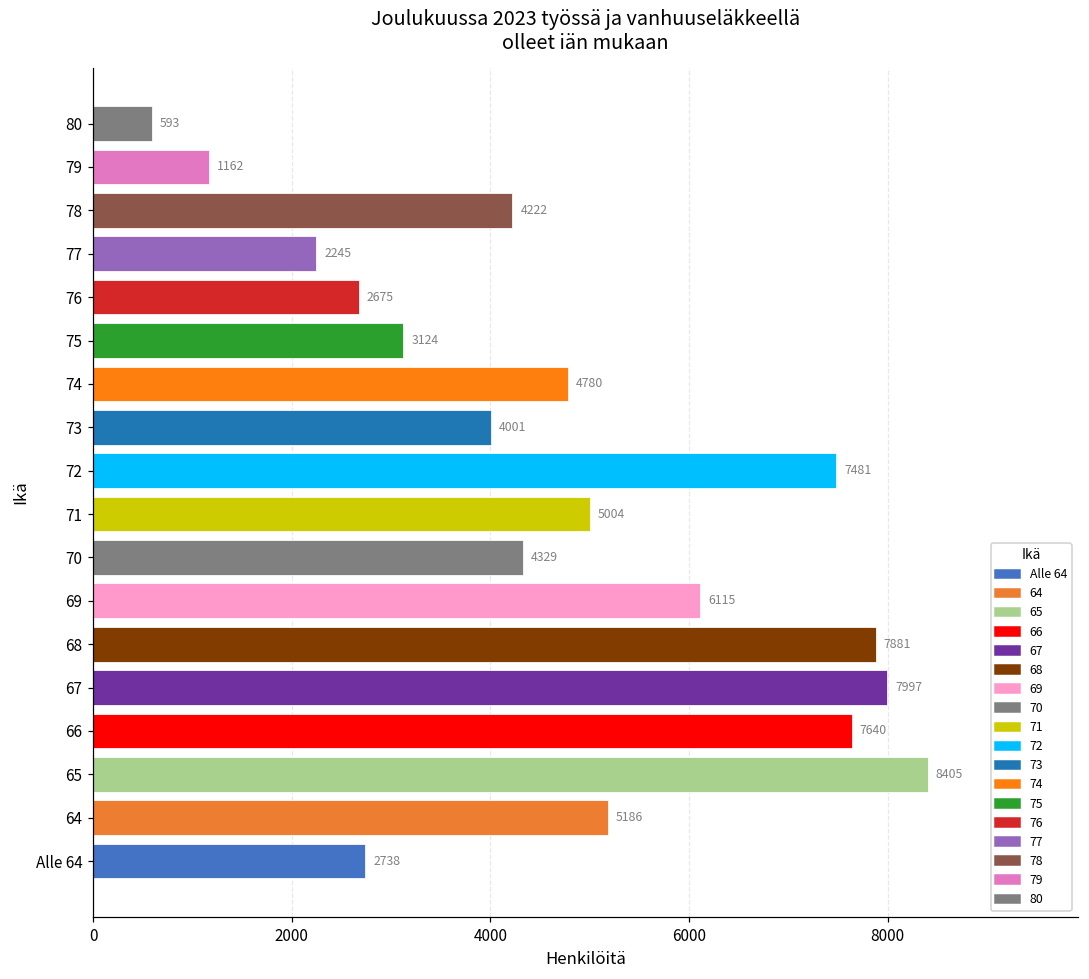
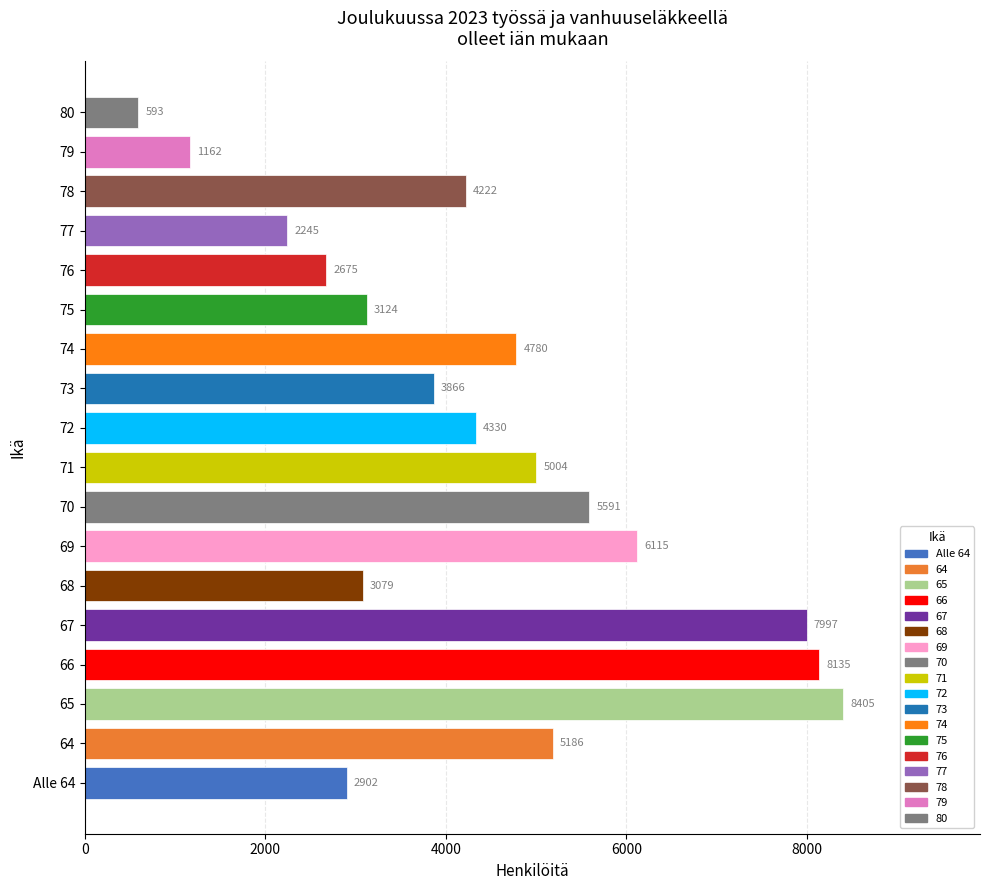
73: 4001 -> 3866
72: 7481 -> 4330
70: 4329 -> 5591
68: 7881 -> 3079
66: 7640 -> 8135
Alle 64: 2738 -> 2902
